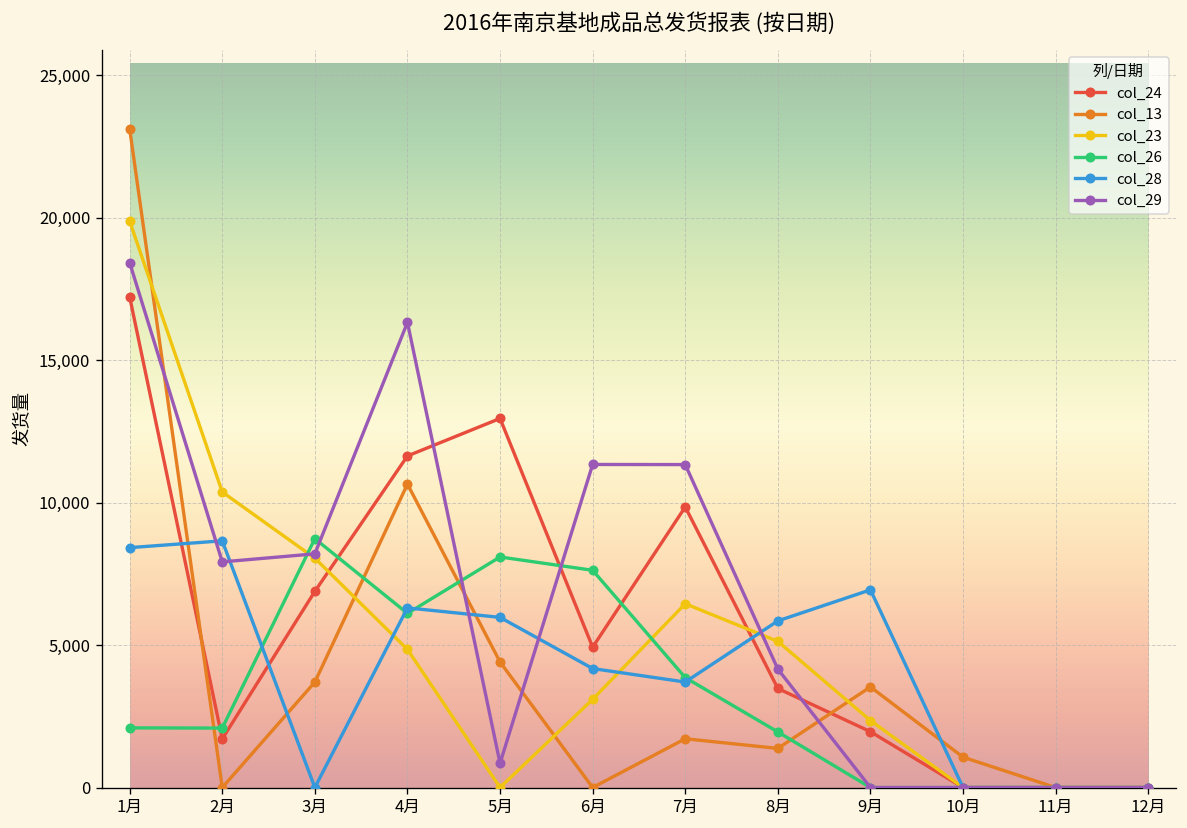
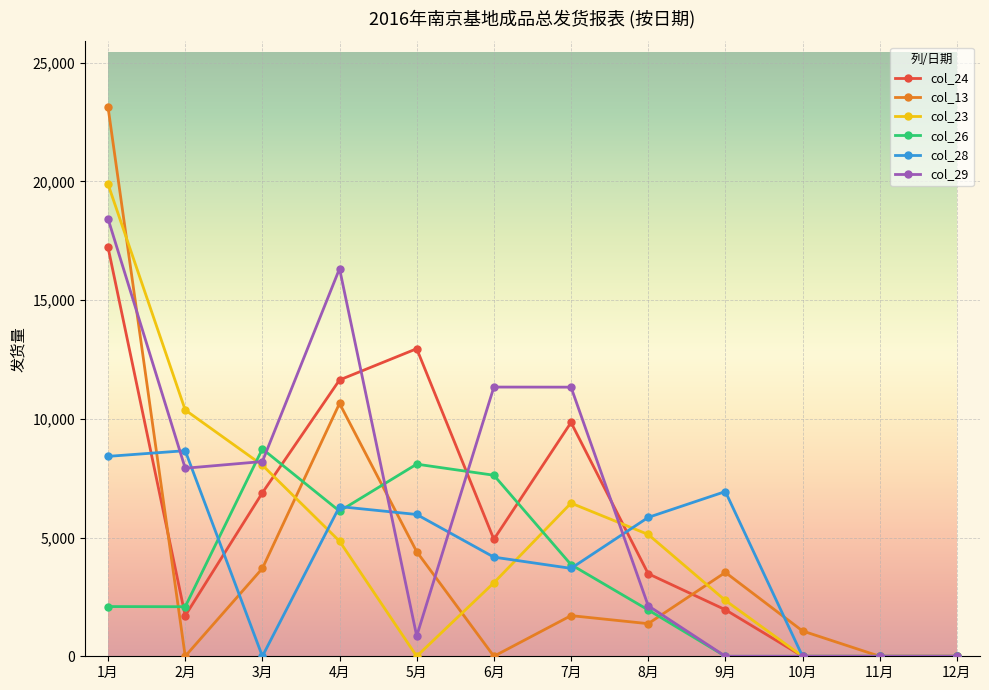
col_29, 8月: 4,200 -> 2,100
